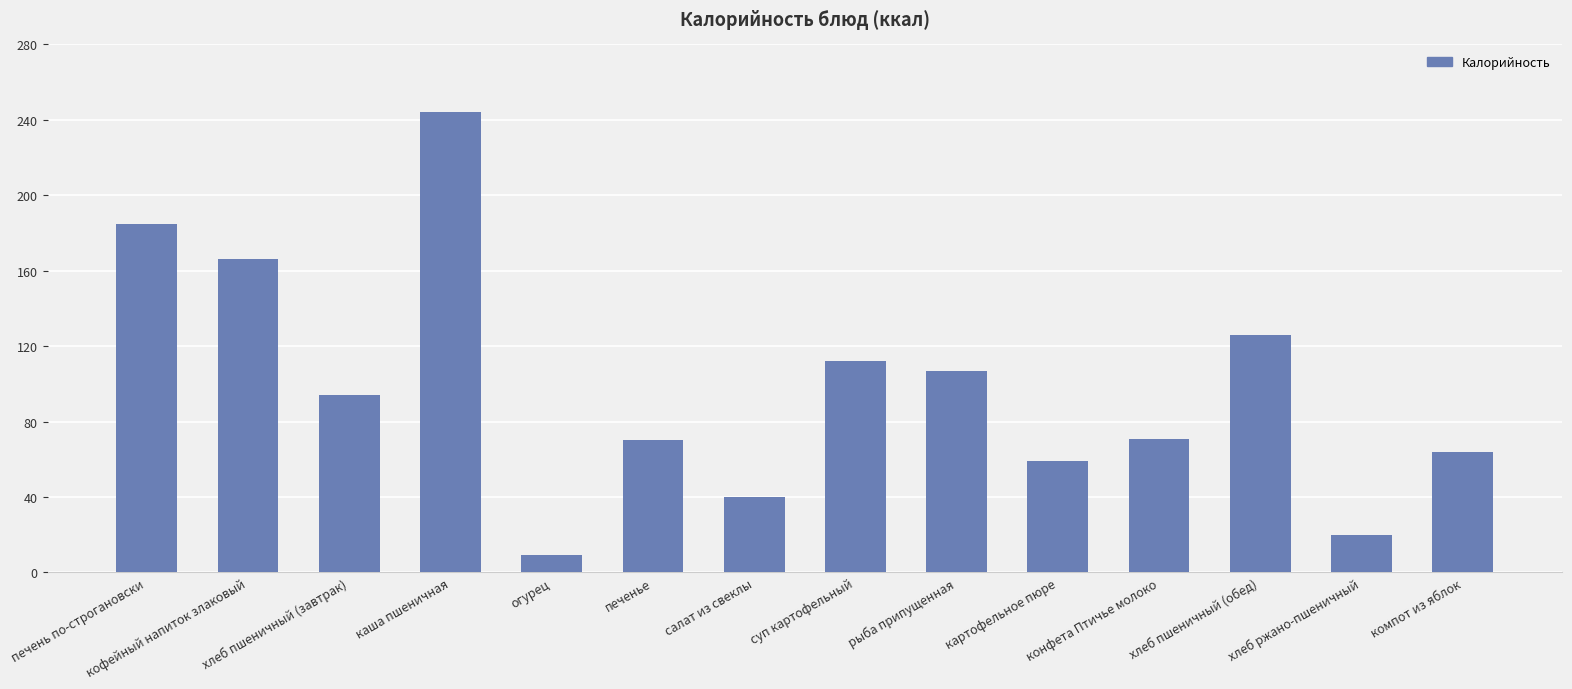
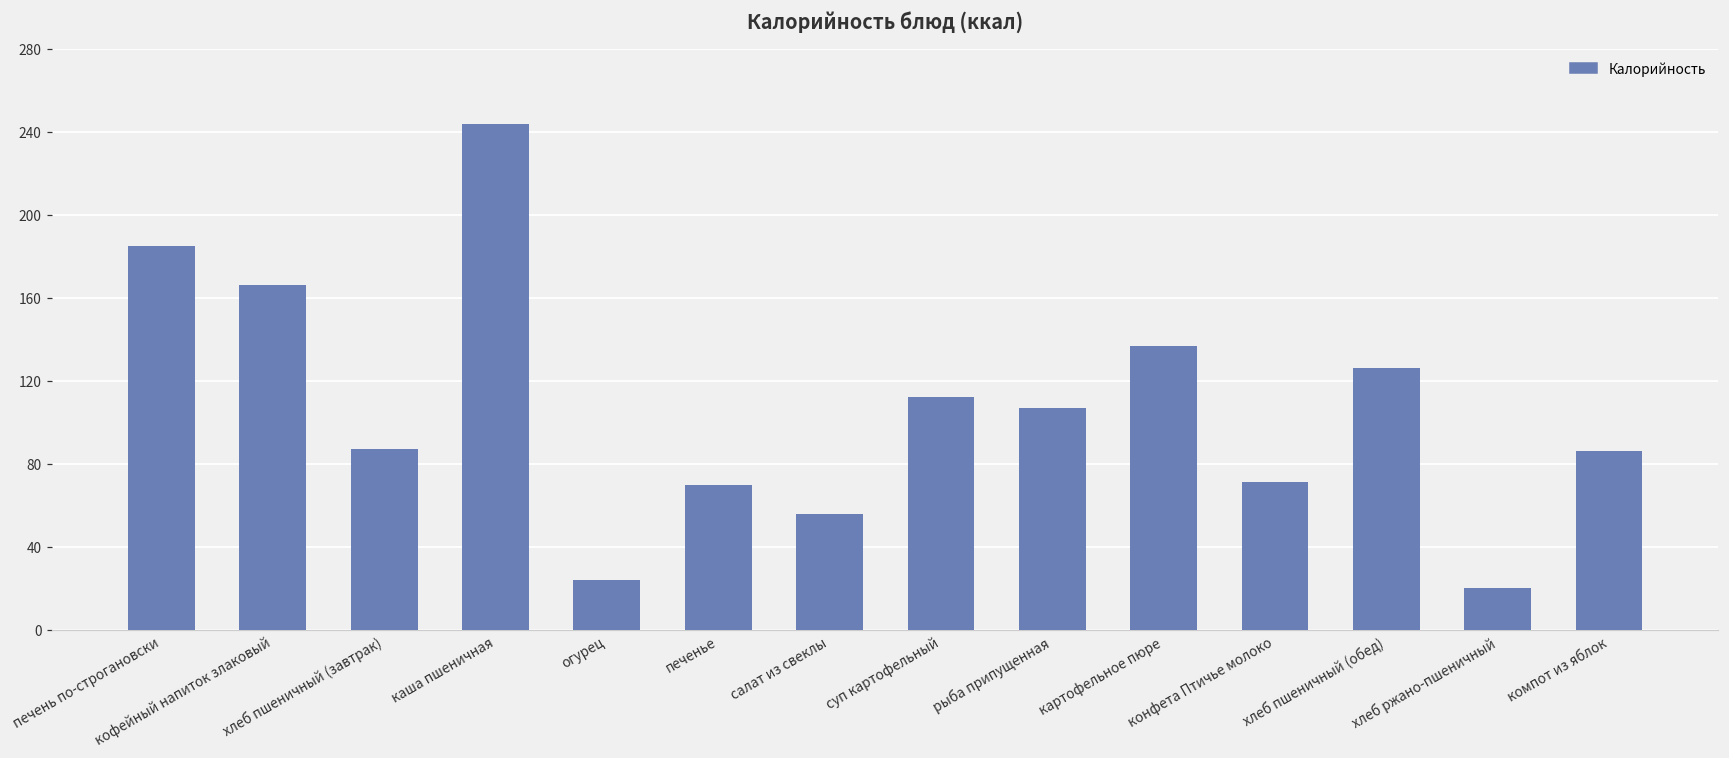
хлеб пшеничный (завтрак): 94 -> 87
огурец: 9 -> 24
салат из свеклы: 40 -> 56
картофельное пюре: 59 -> 137
компот из яблок: 64 -> 86
